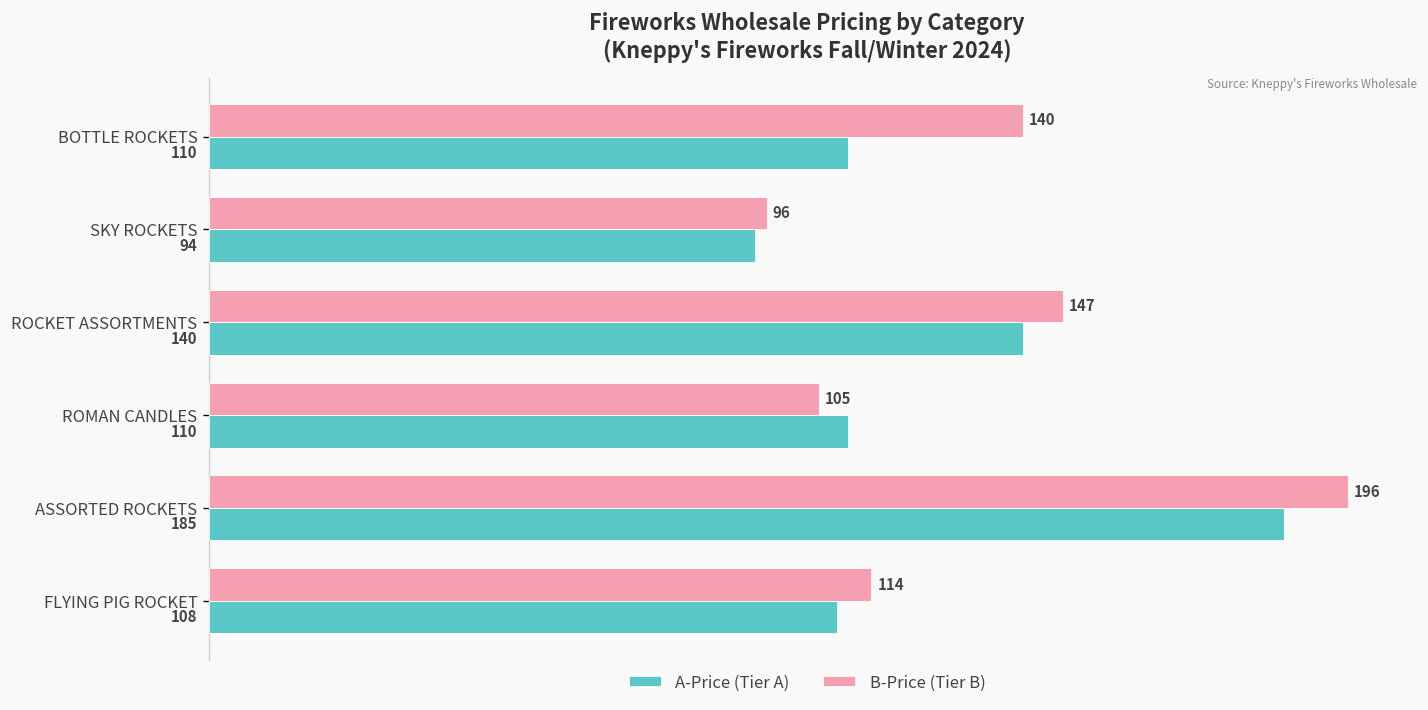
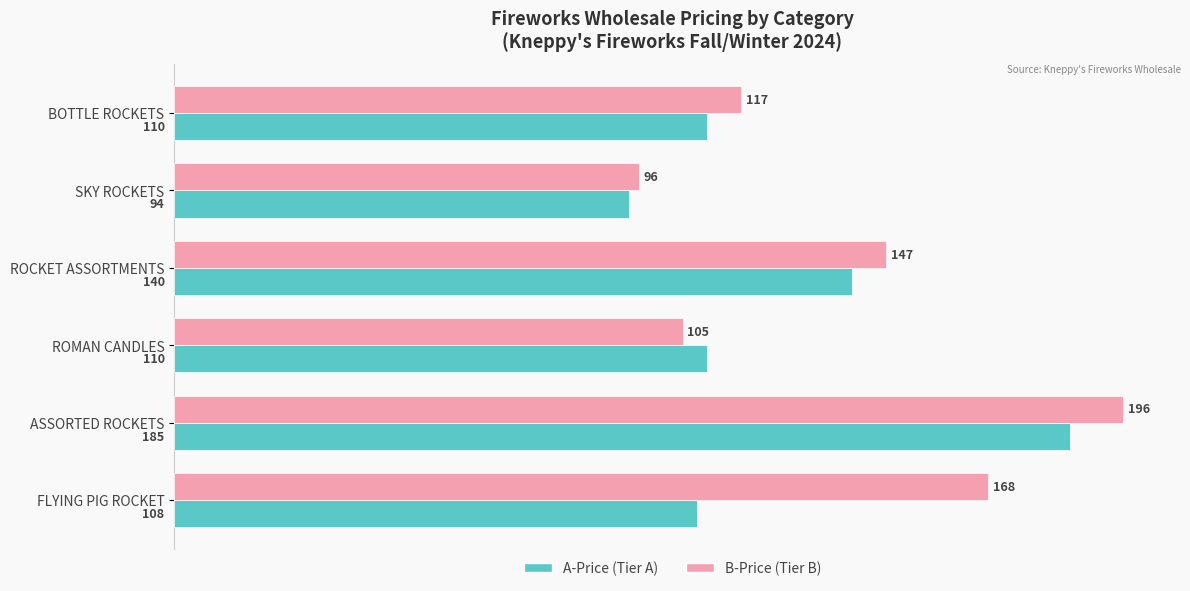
B-Price (Tier B), BOTTLE ROCKETS: 140 -> 117
B-Price (Tier B), FLYING PIG ROCKET: 114 -> 168
